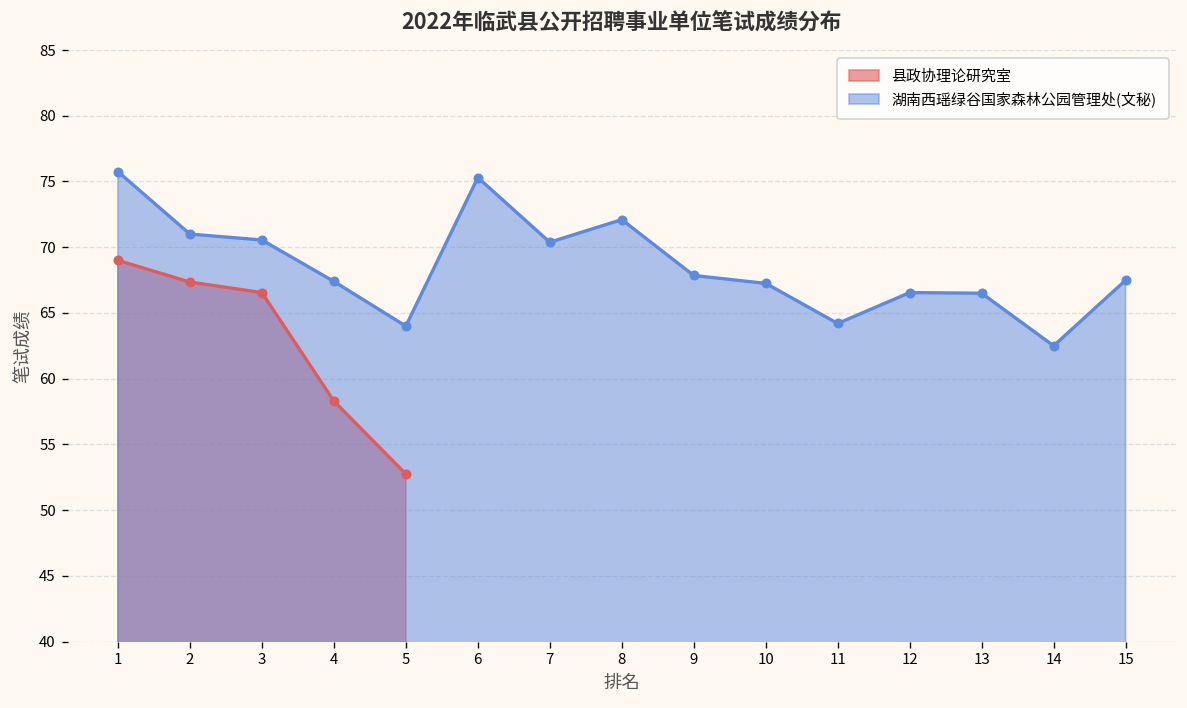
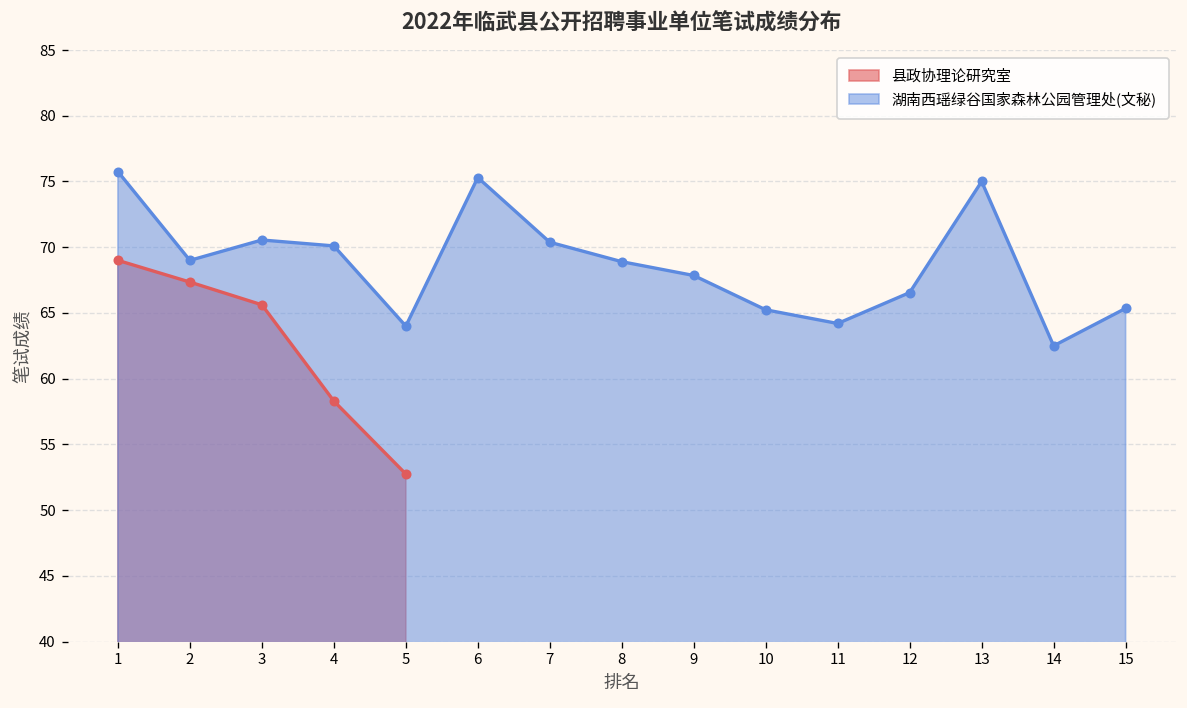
湖南西瑶绿谷国家森林公园管理处(文秘), 2: 71 -> 69
县政协理论研究室, 3: 66.6 -> 65.6
湖南西瑶绿谷国家森林公园管理处(文秘), 4: 67.4 -> 70.1
湖南西瑶绿谷国家森林公园管理处(文秘), 8: 72.1 -> 68.9
湖南西瑶绿谷国家森林公园管理处(文秘), 10: 67.3 -> 65.2
湖南西瑶绿谷国家森林公园管理处(文秘), 13: 66.5 -> 75.0
湖南西瑶绿谷国家森林公园管理处(文秘), 15: 67.5 -> 65.4
